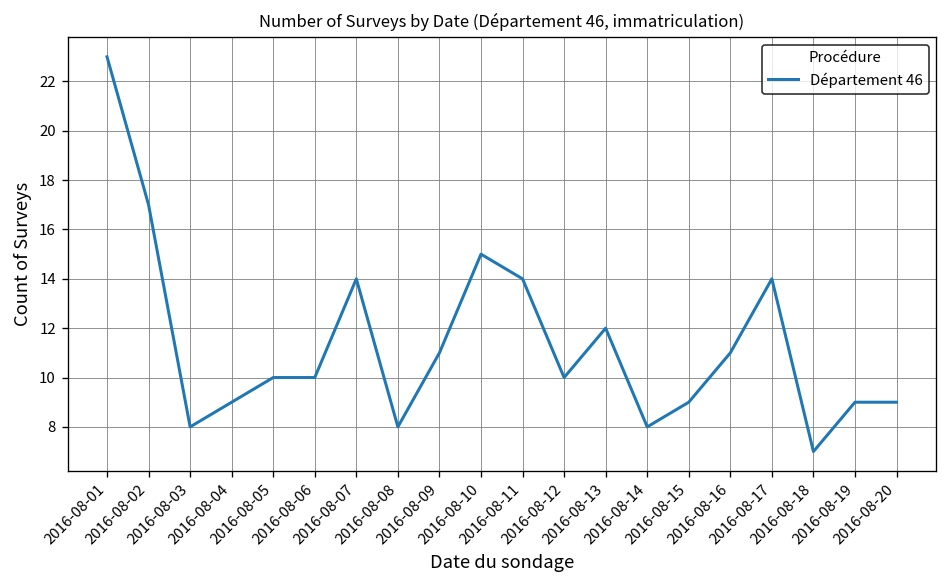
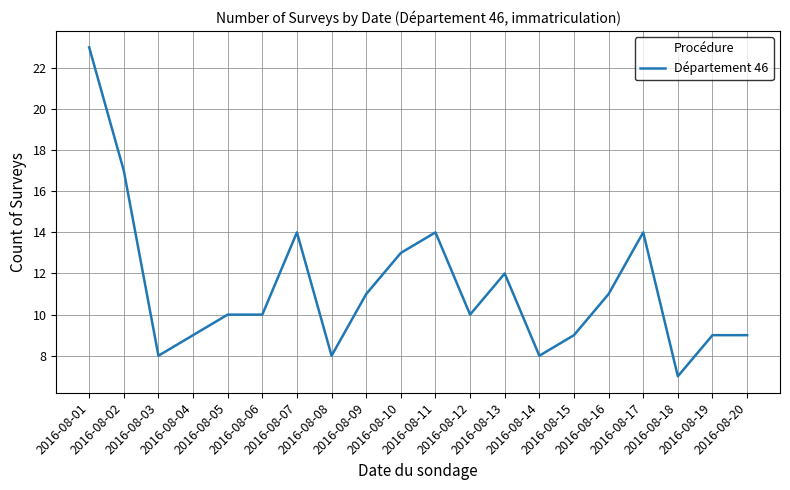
2016-08-10: 15 -> 13
